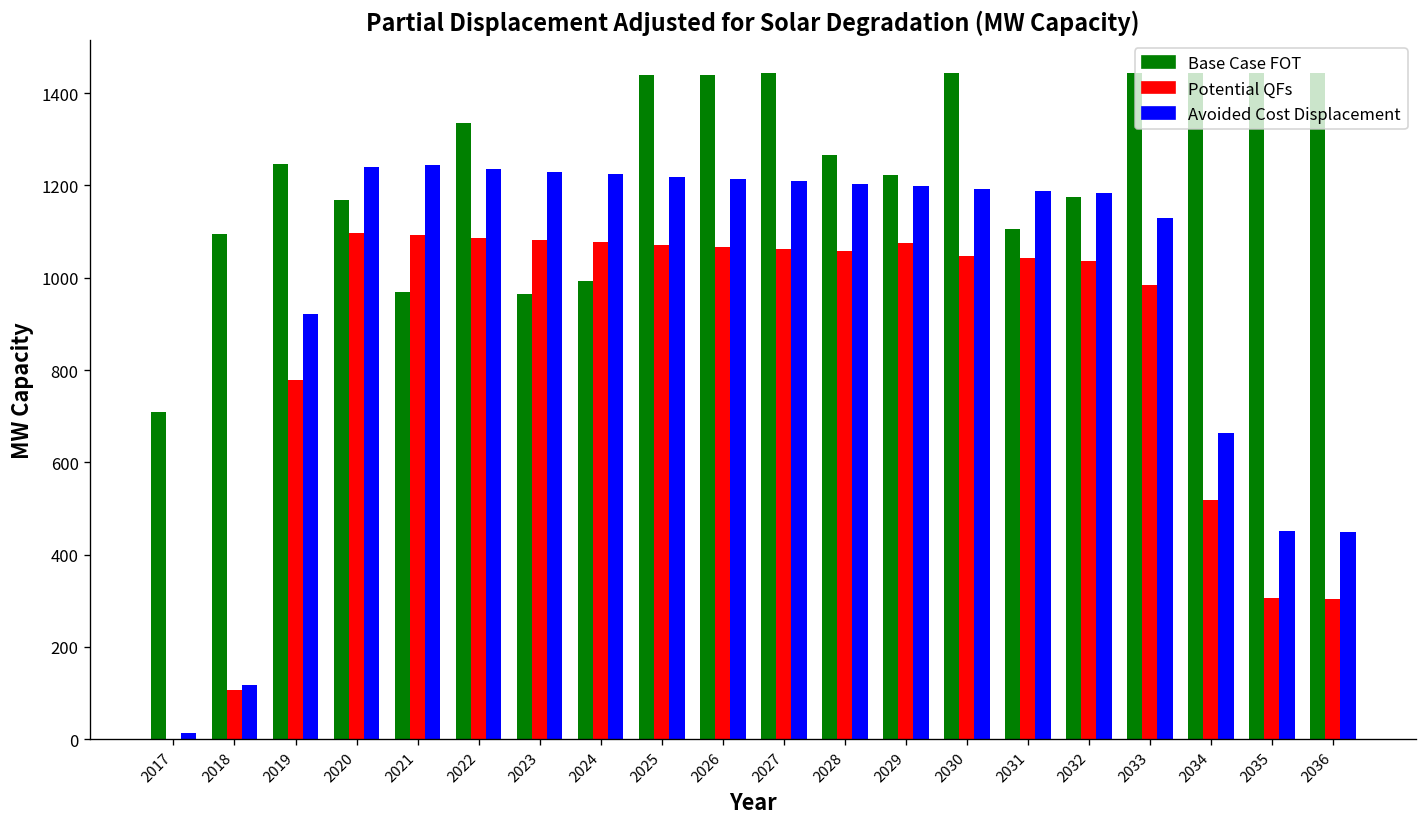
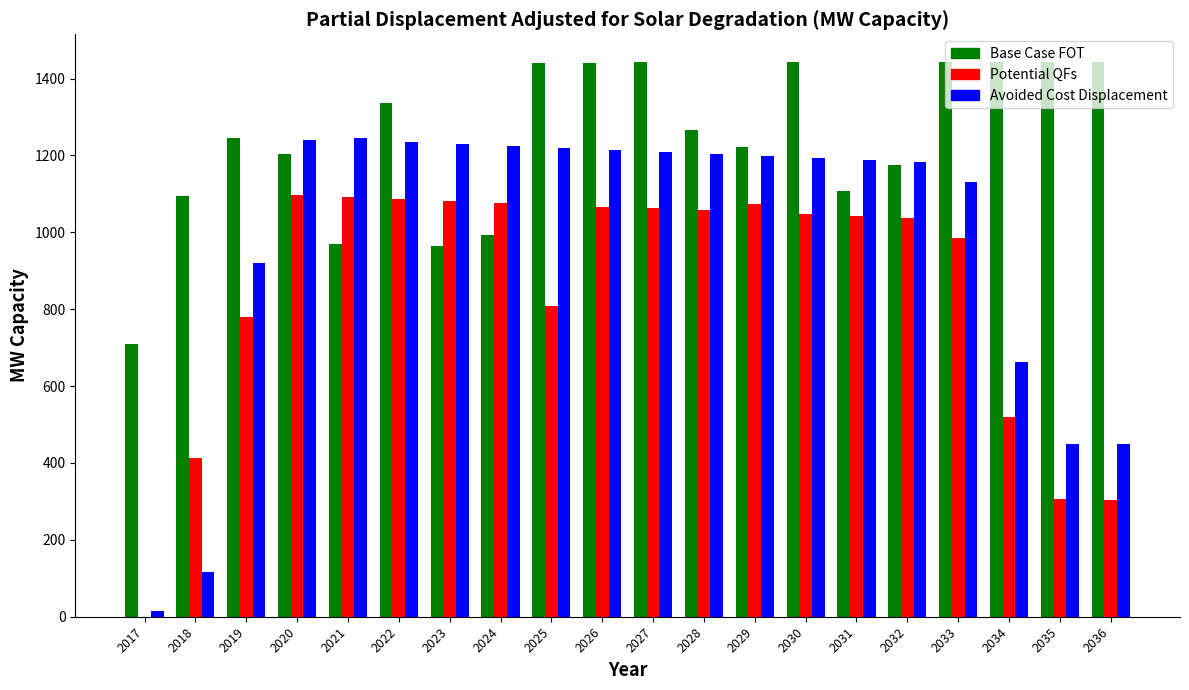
Potential QFs, 2018: 110 -> 410
Base Case FOT, 2020: 1170 -> 1200
Potential QFs, 2025: 1070 -> 810
